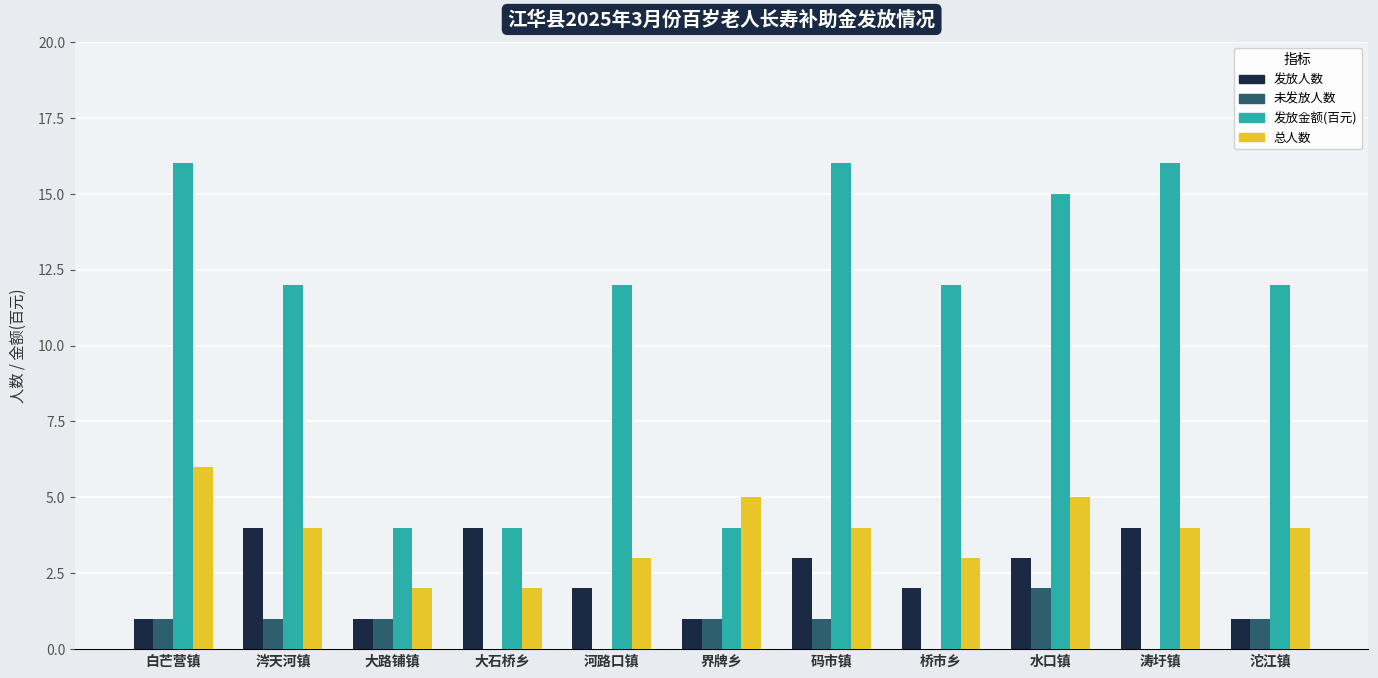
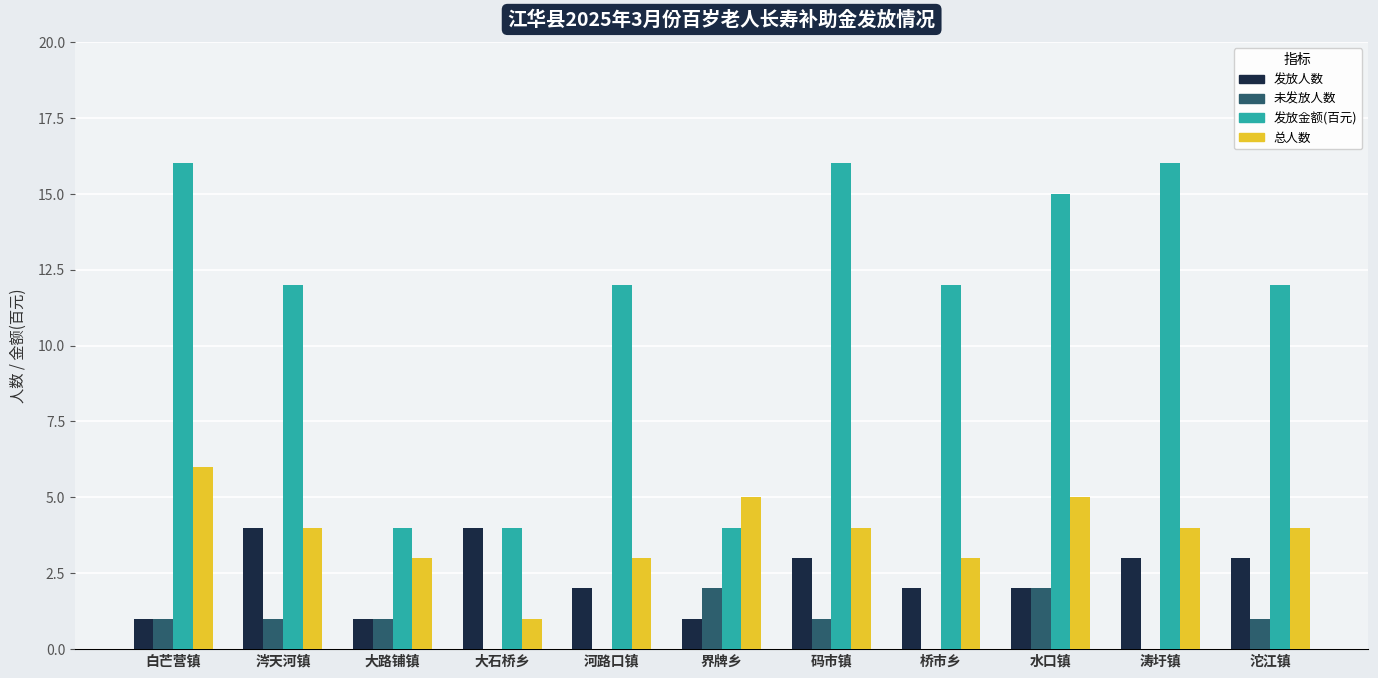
总人数, 大路铺镇: 2 -> 3
总人数, 大石桥乡: 2 -> 1
未发放人数, 界牌乡: 1 -> 2
发放人数, 水口镇: 3 -> 2
发放人数, 涛圩镇: 4 -> 3
发放人数, 沱江镇: 1 -> 3
